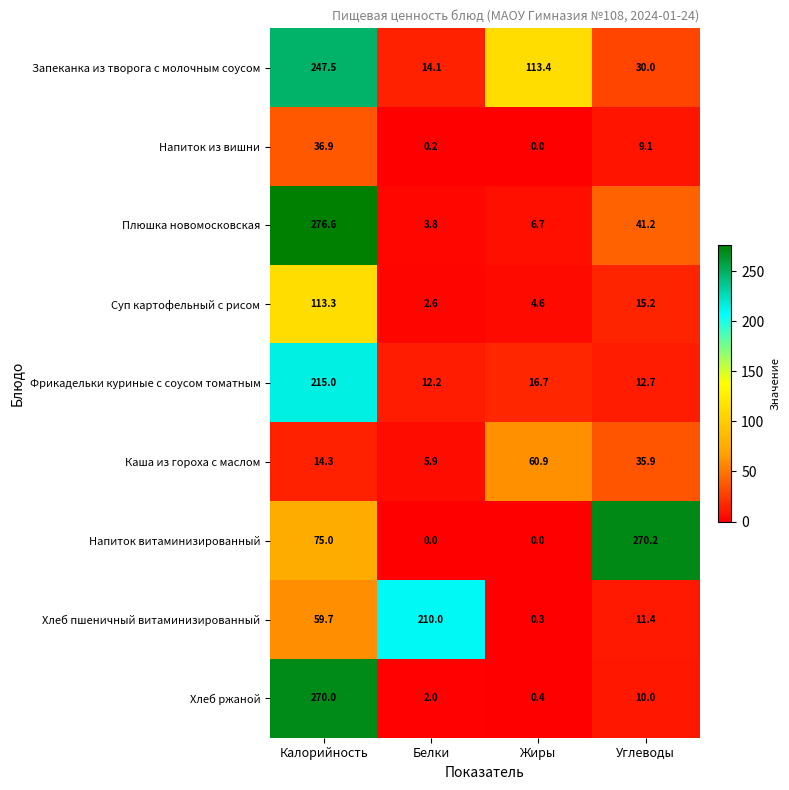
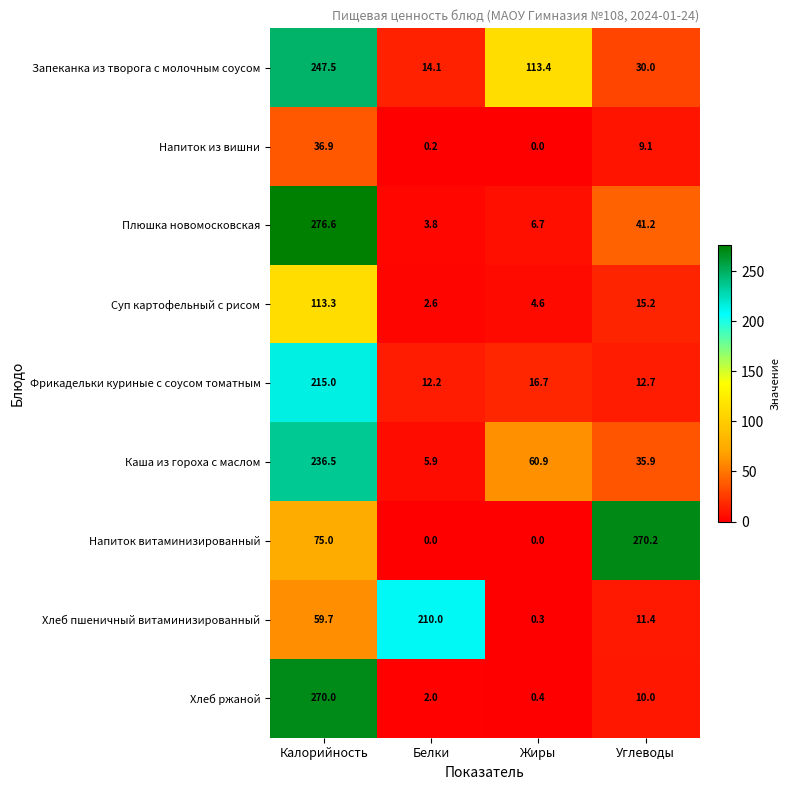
Каша из гороха с маслом, Калорийность: 14.3 -> 236.5
